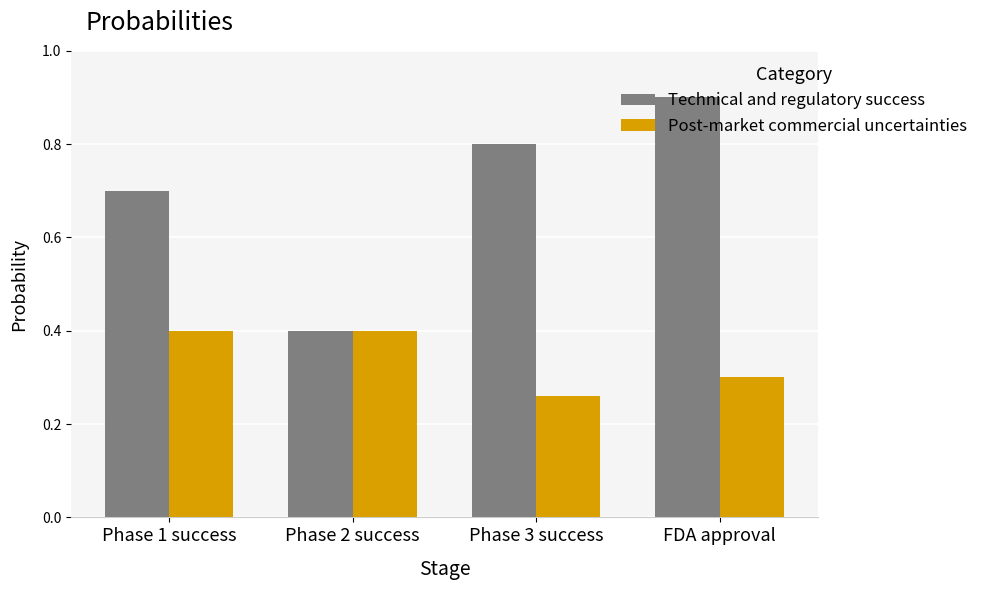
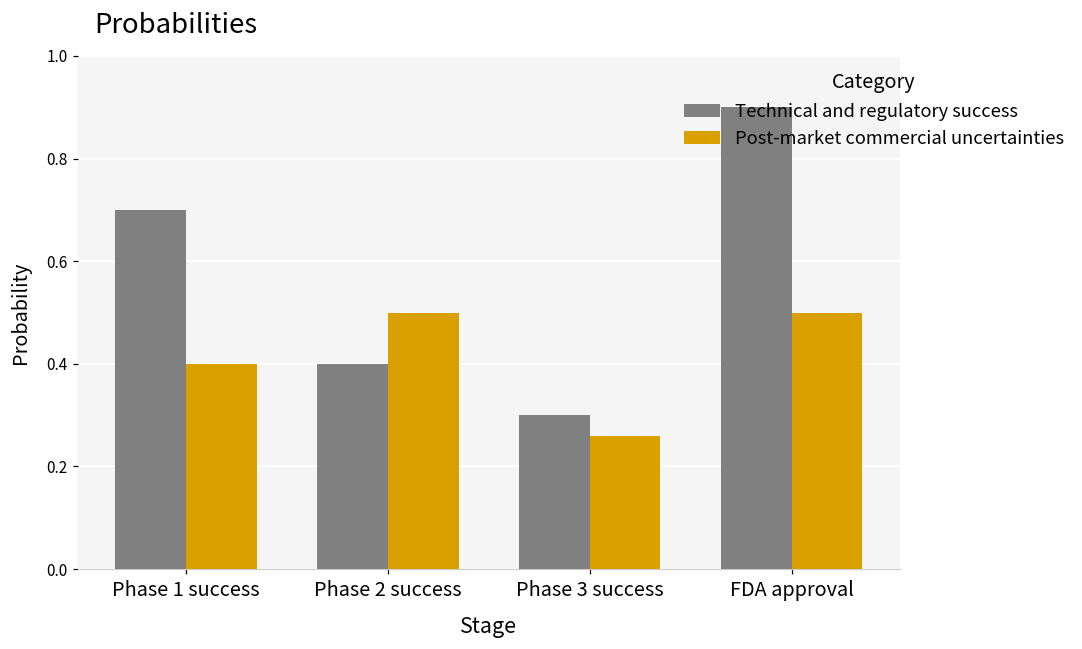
Post-market commercial uncertainties, Phase 2 success: 0.4 -> 0.5
Technical and regulatory success, Phase 3 success: 0.8 -> 0.3
Post-market commercial uncertainties, FDA approval: 0.3 -> 0.5
